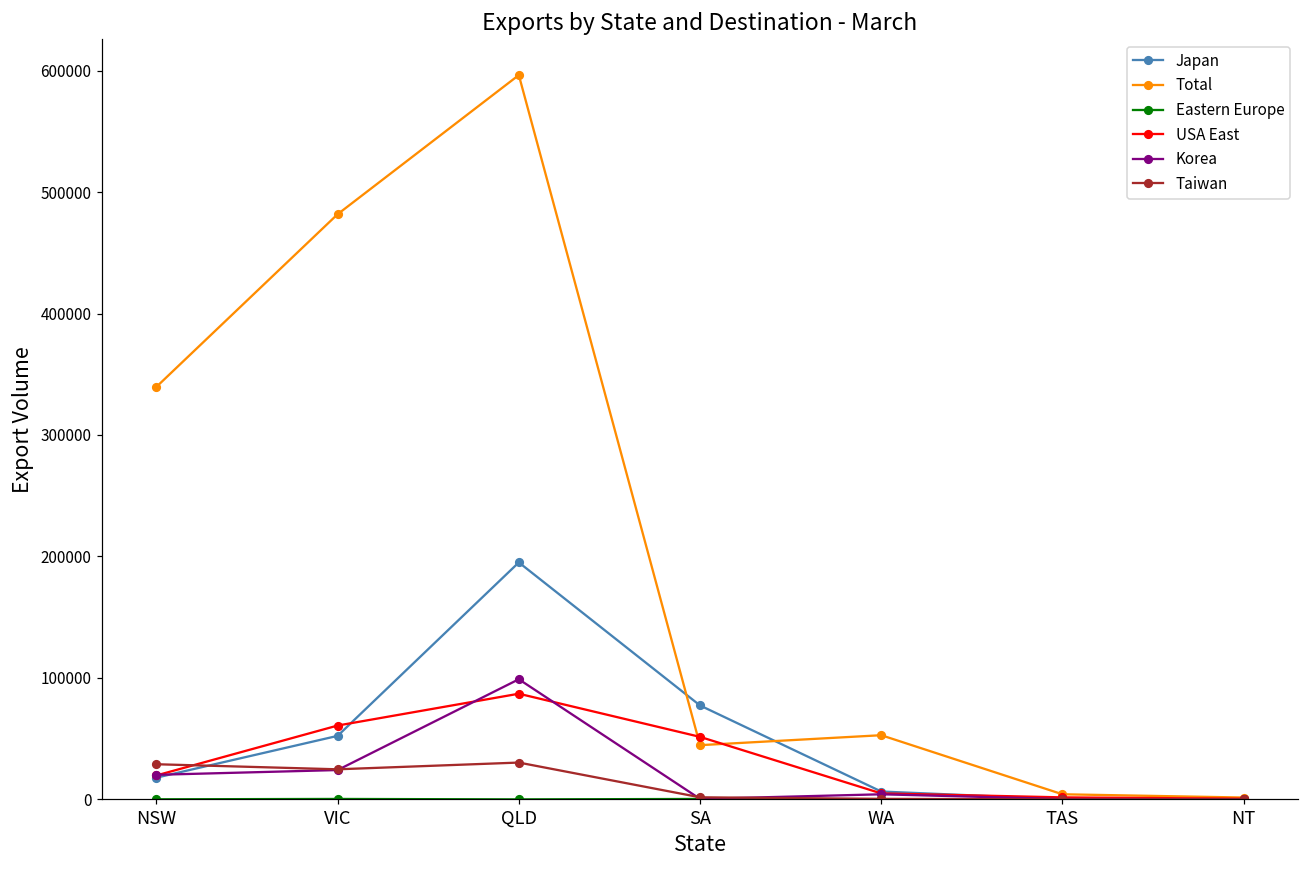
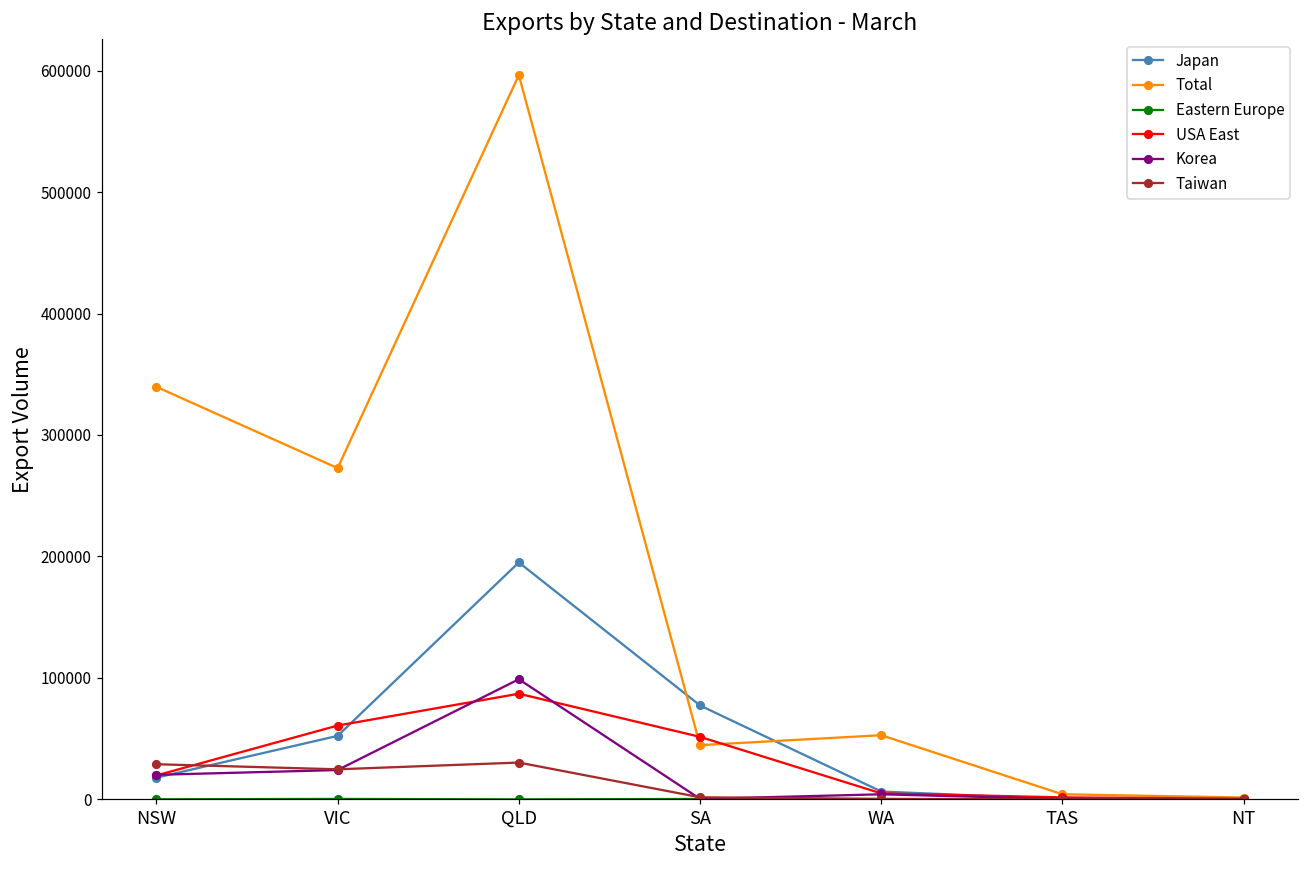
Total, VIC: 482000 -> 273000
